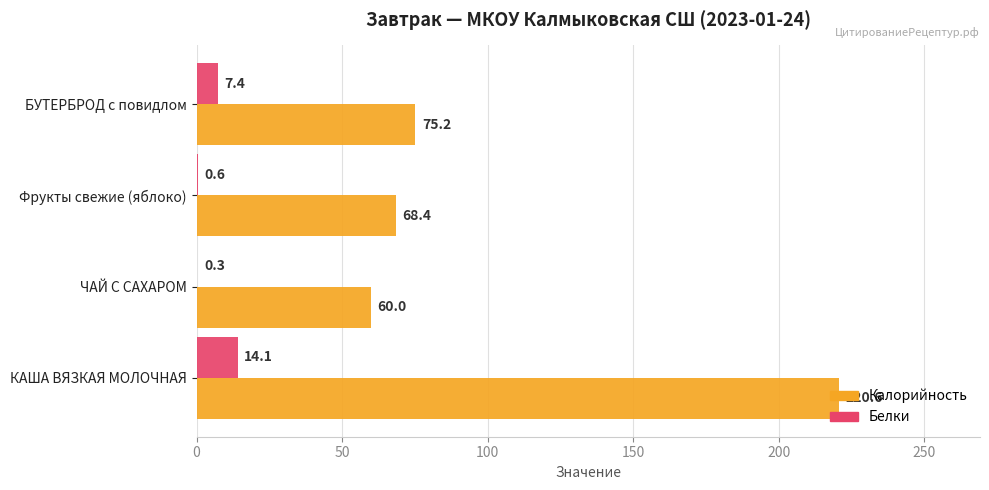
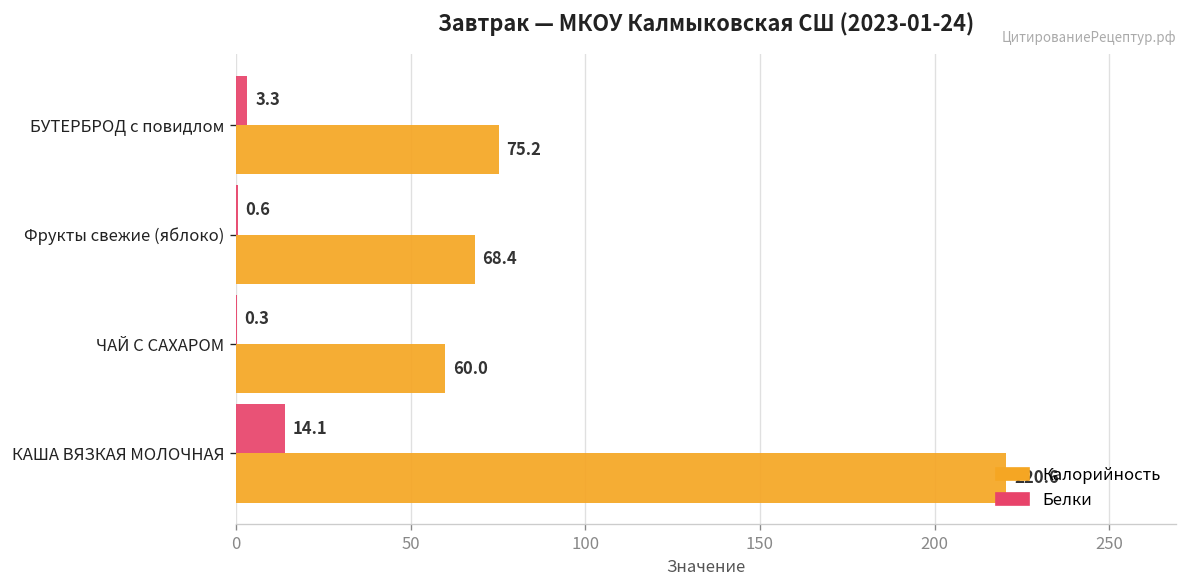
Белки, БУТЕРБРОД с повидлом: 7.4 -> 3.3
